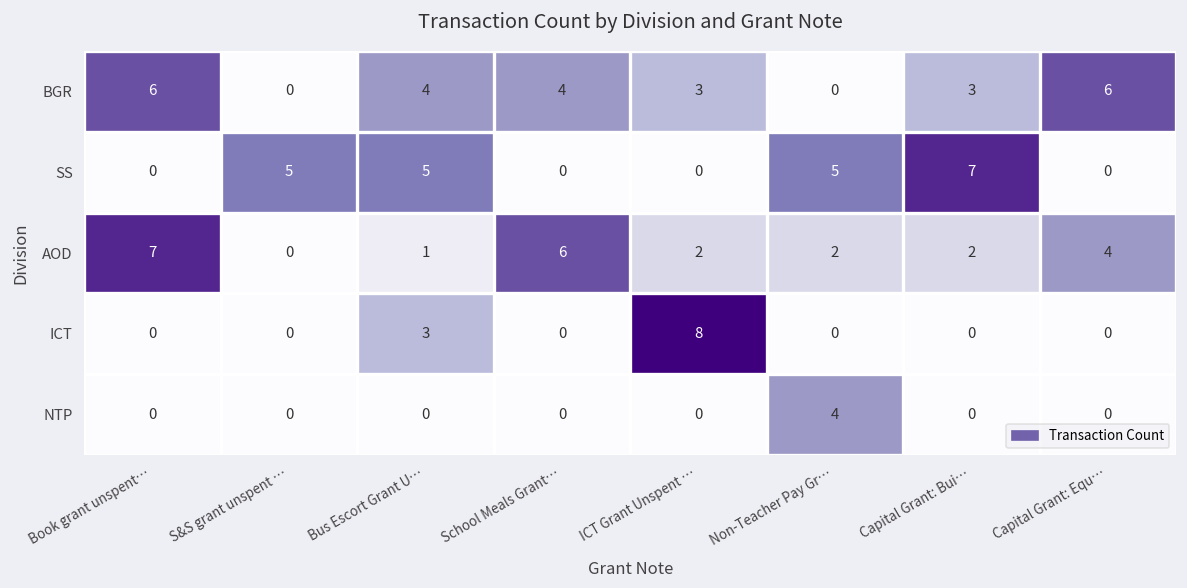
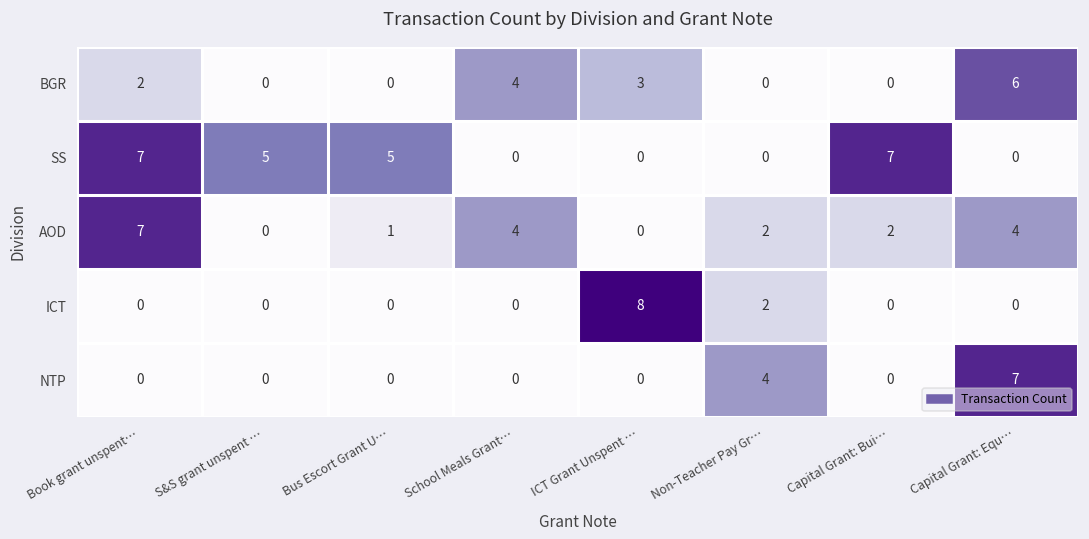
BGR, Book grant unspent…: 6 -> 2
BGR, Bus Escort Grant U…: 4 -> 0
BGR, Capital Grant: Bui…: 3 -> 0
SS, Book grant unspent…: 0 -> 7
SS, Non-Teacher Pay Gr…: 5 -> 0
AOD, School Meals Grant…: 6 -> 4
AOD, ICT Grant Unspent …: 2 -> 0
ICT, Bus Escort Grant U…: 3 -> 0
ICT, Non-Teacher Pay Gr…: 0 -> 2
NTP, Capital Grant: Equ…: 0 -> 7
